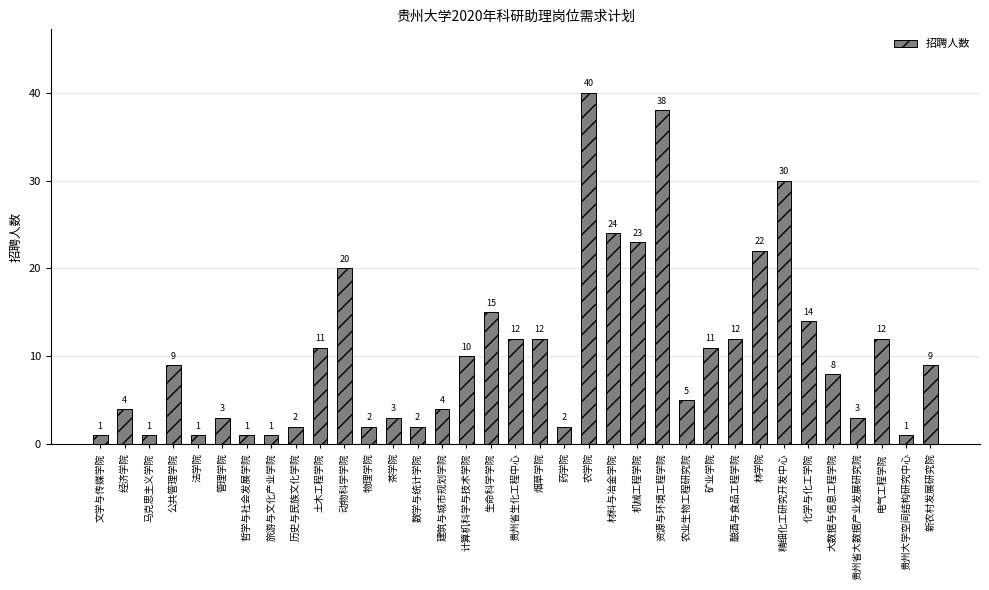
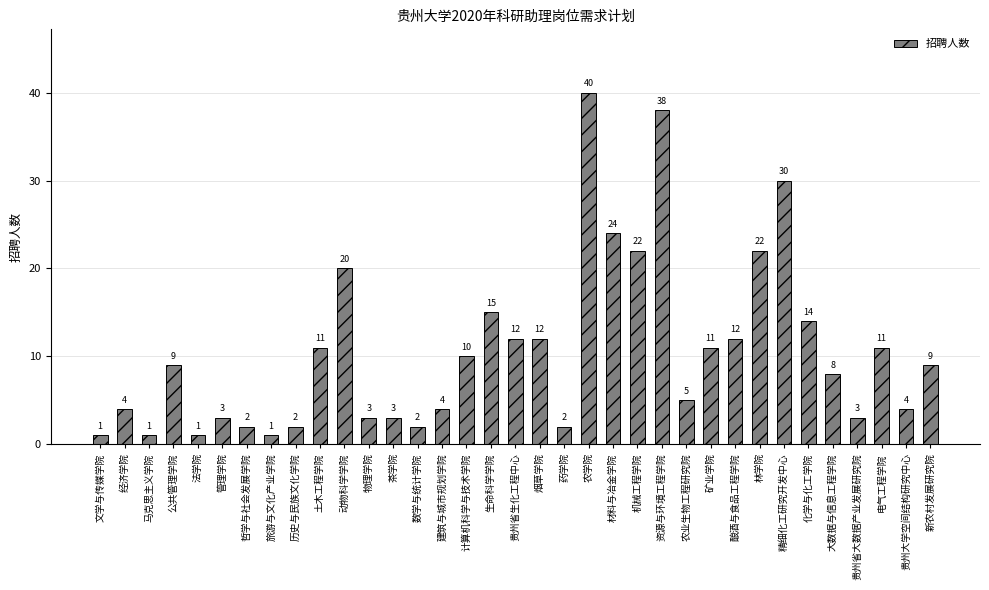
哲学与社会发展学院: 1 -> 2
物理学院: 2 -> 3
机械工程学院: 23 -> 22
电气工程学院: 12 -> 11
贵州大学空间结构研究中心: 1 -> 4
